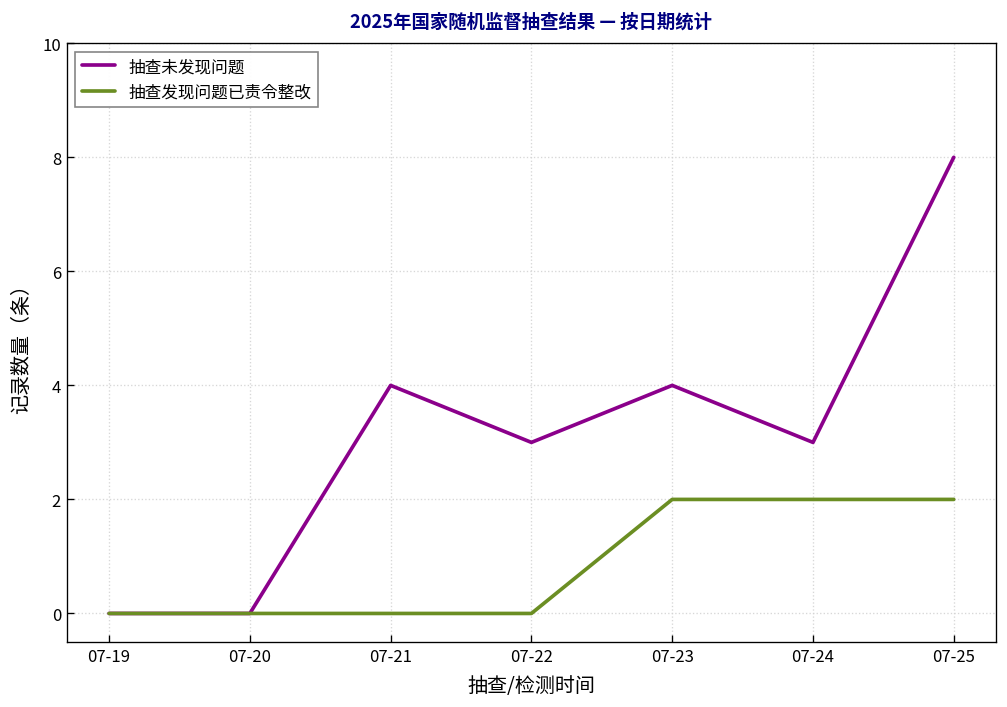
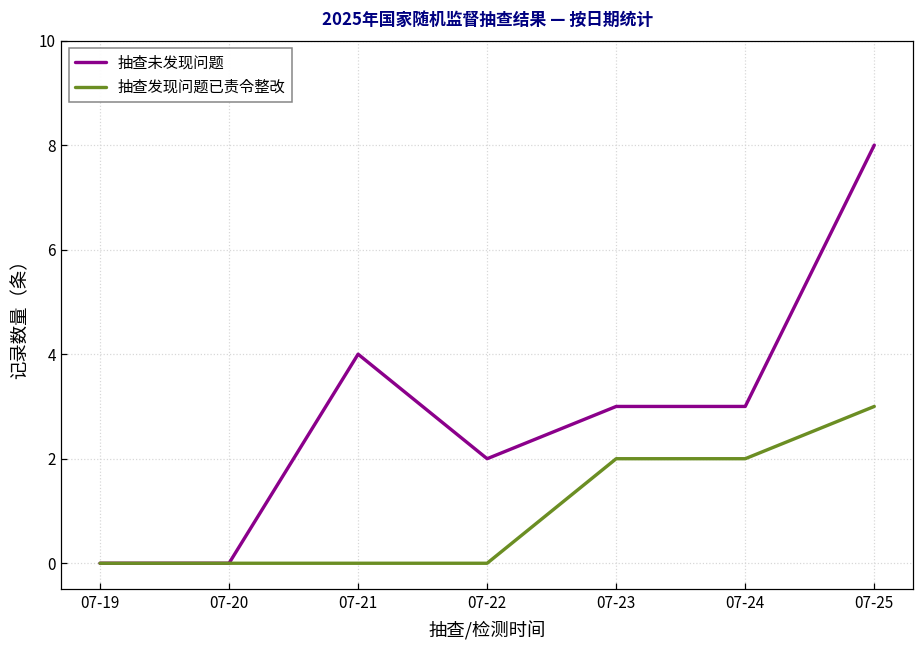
抽查未发现问题, 07-22: 3 -> 2
抽查未发现问题, 07-23: 4 -> 3
抽查发现问题已责令整改, 07-25: 2 -> 3
